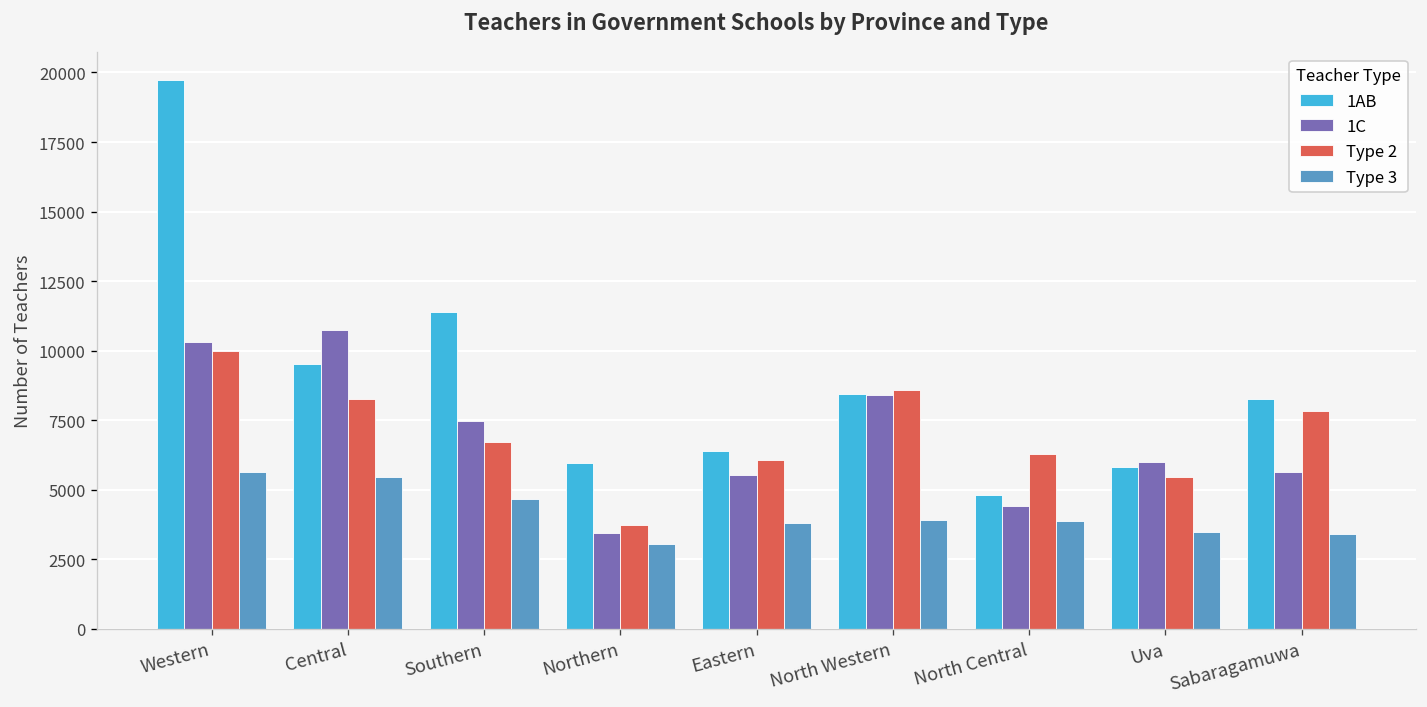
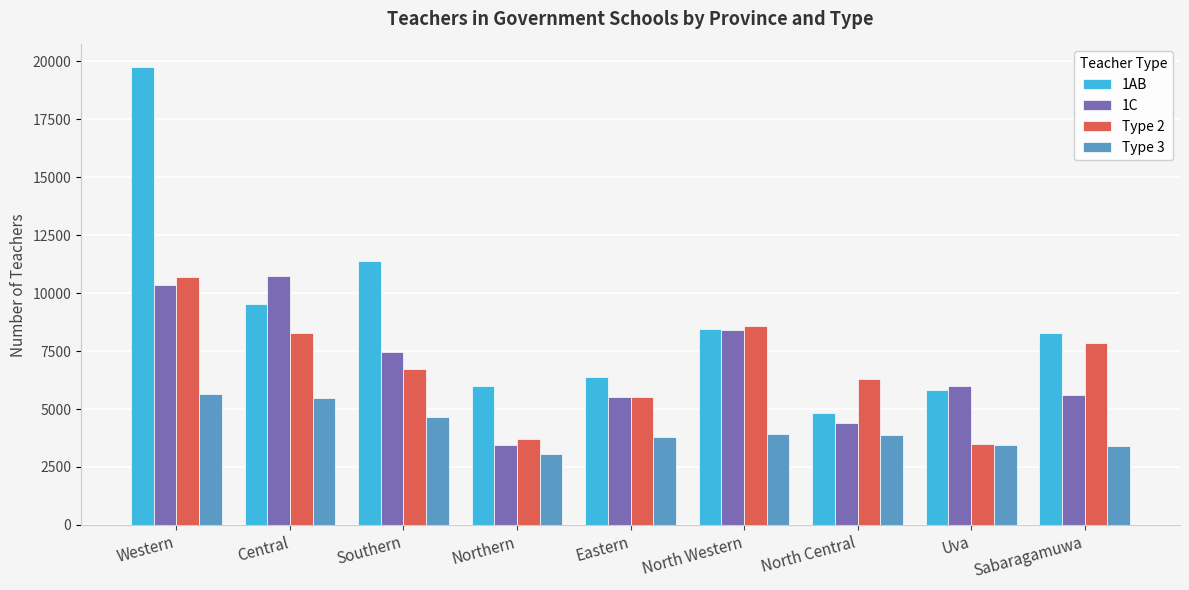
Type 2, Western: 10000 -> 10700
Type 2, Eastern: 6100 -> 5500
Type 2, Uva: 5500 -> 3500
